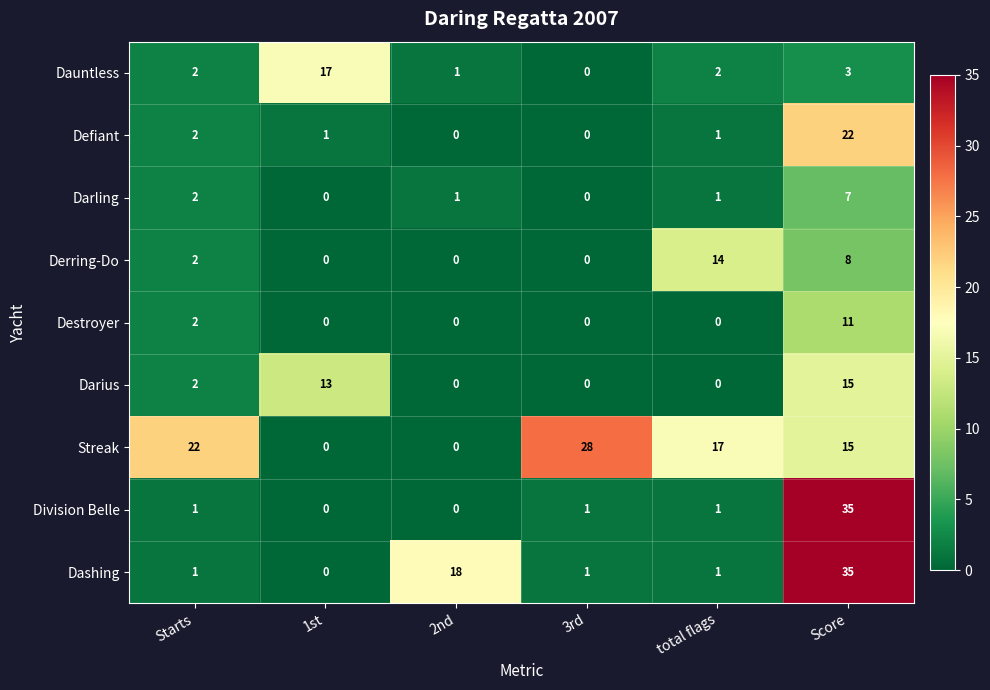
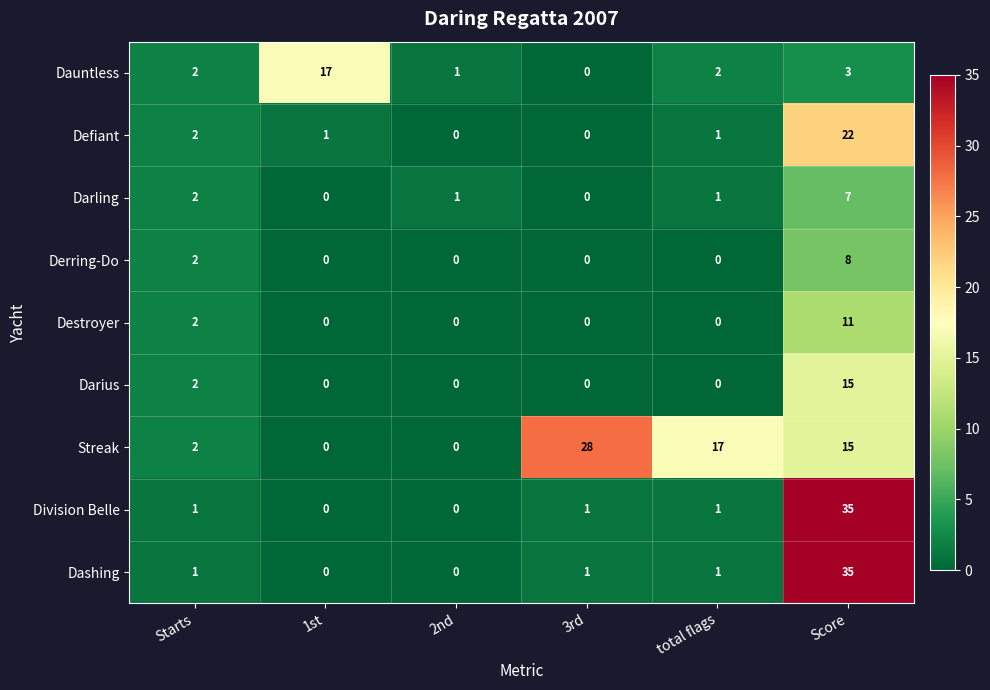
Derring-Do, total flags: 14 -> 0
Darius, 1st: 13 -> 0
Streak, Starts: 22 -> 2
Dashing, 2nd: 18 -> 0
